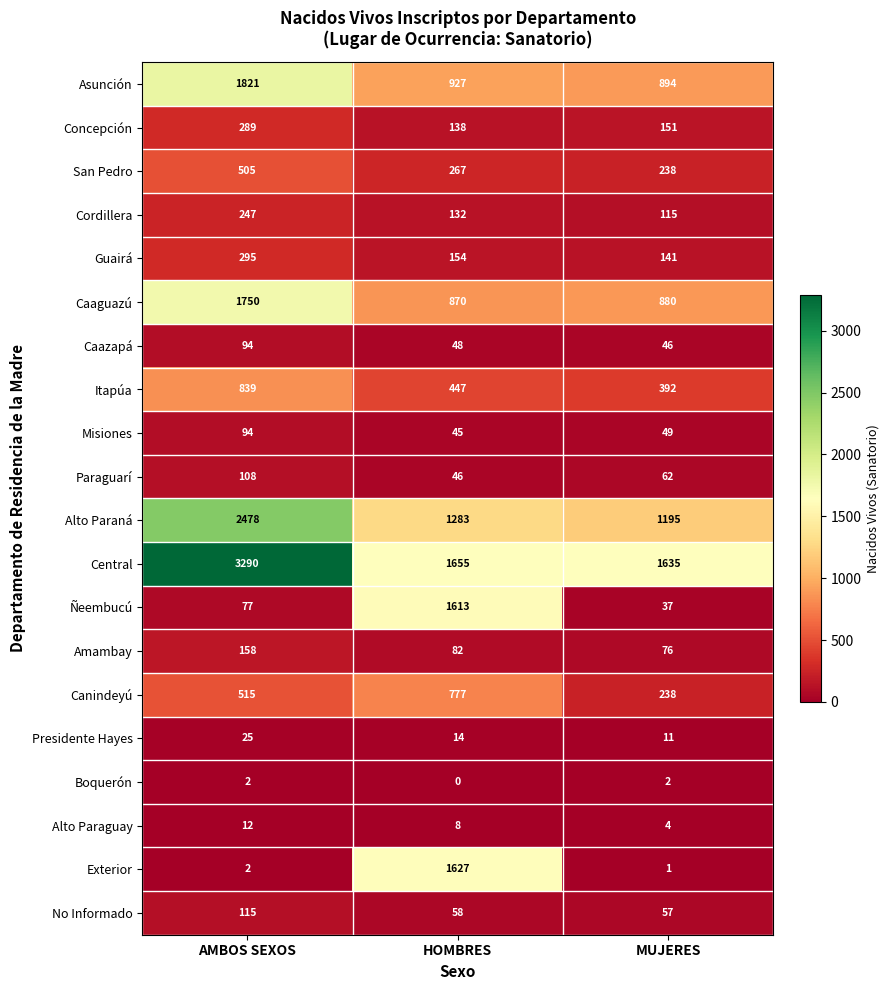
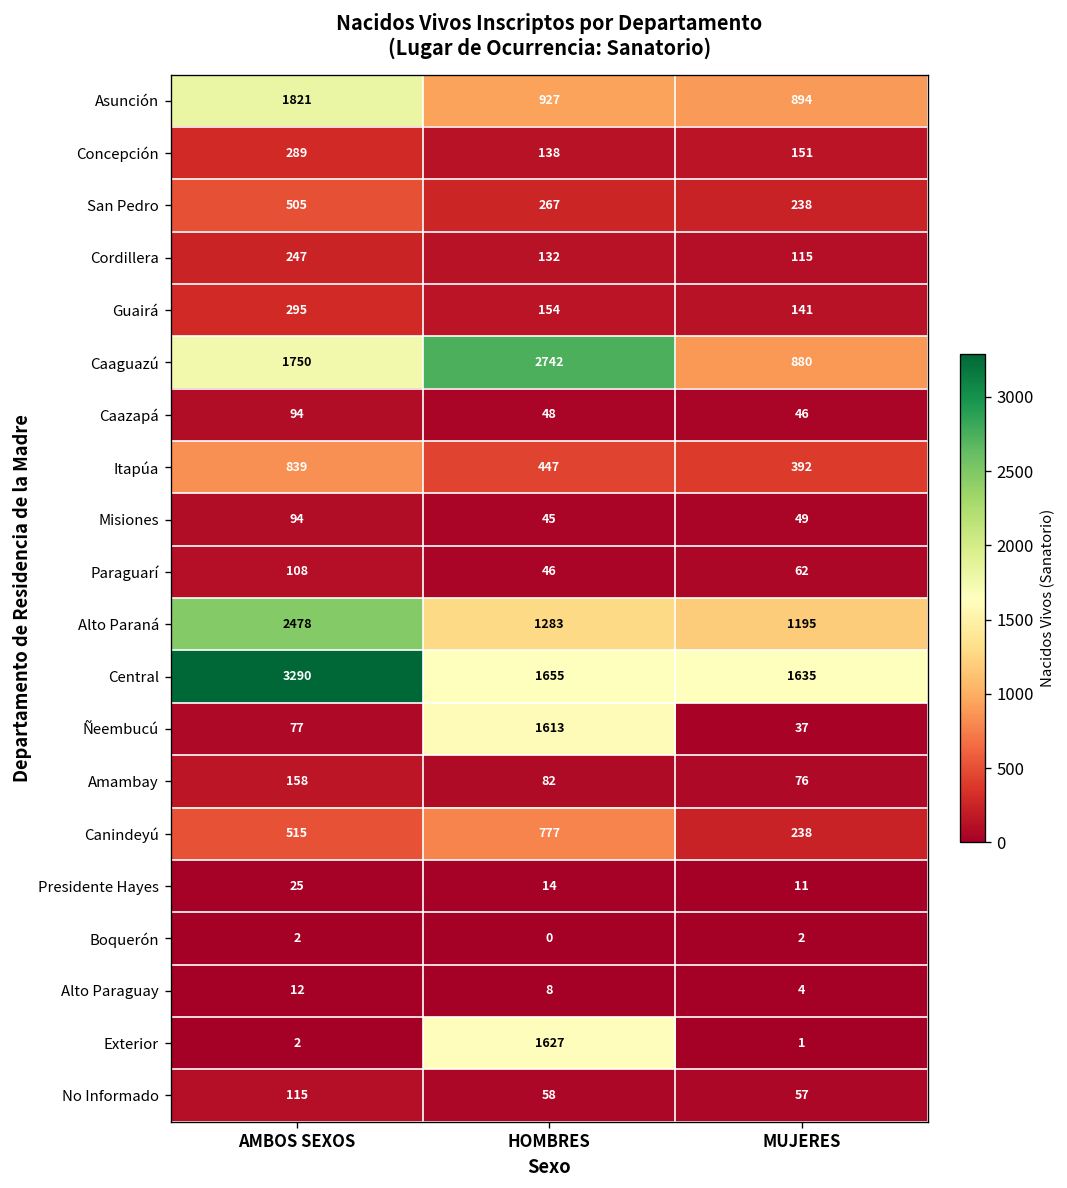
Caaguazú, HOMBRES: 870 -> 2742
